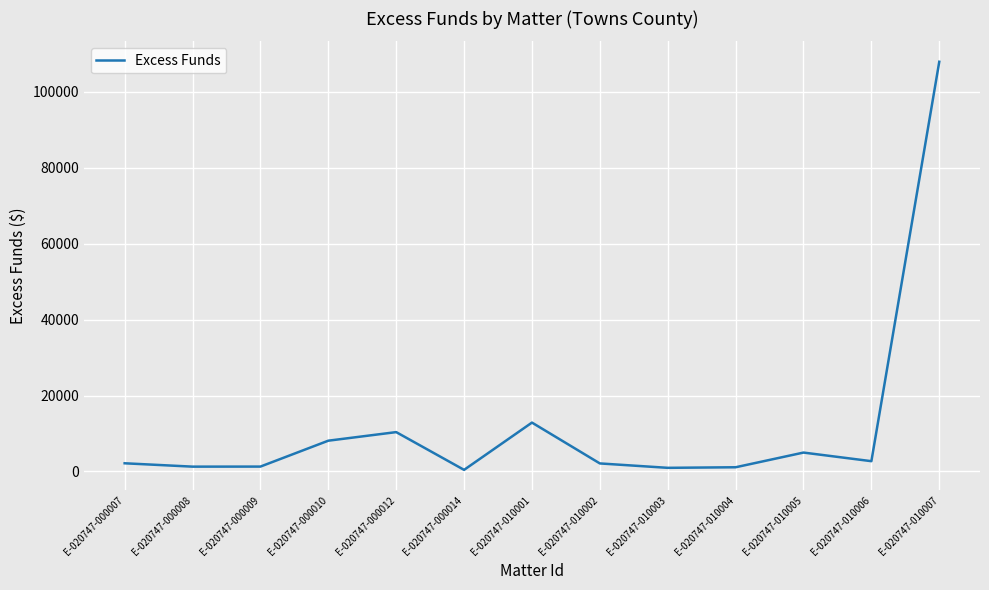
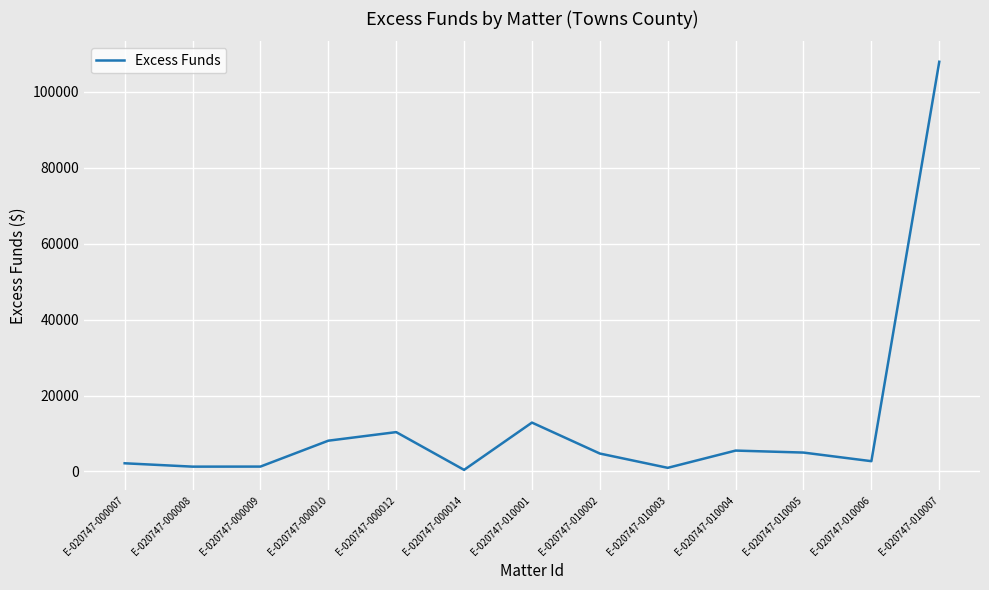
E-020747-010002: 2000 -> 5000
E-020747-010004: 1000 -> 6000
